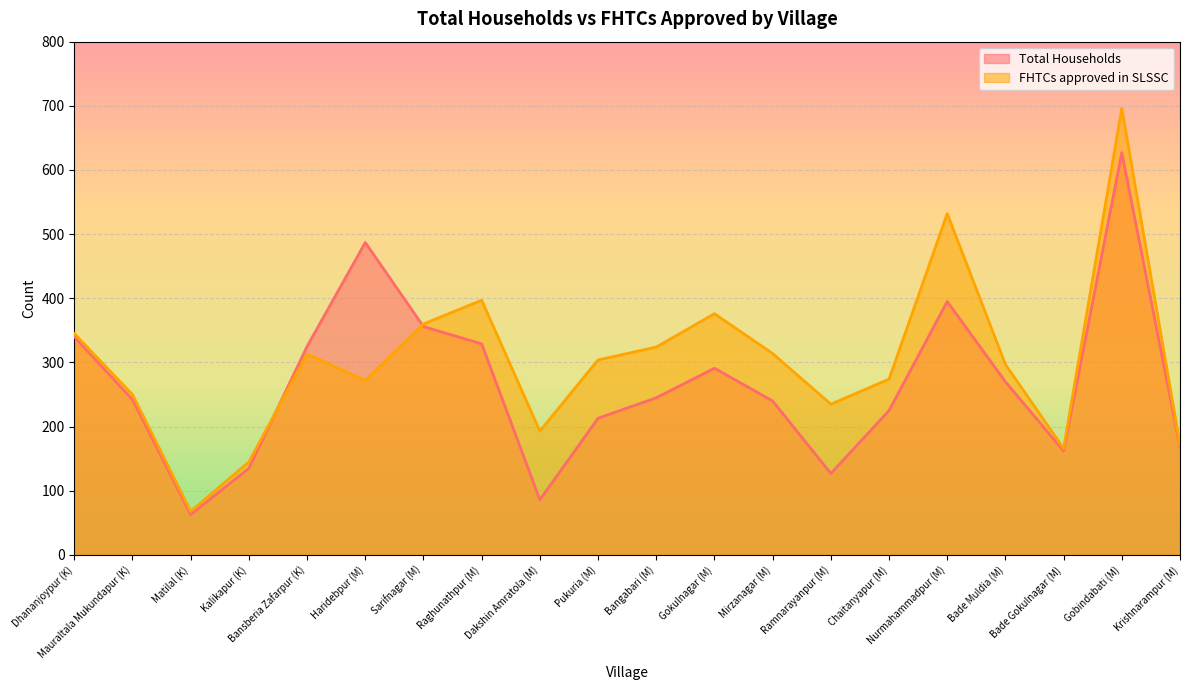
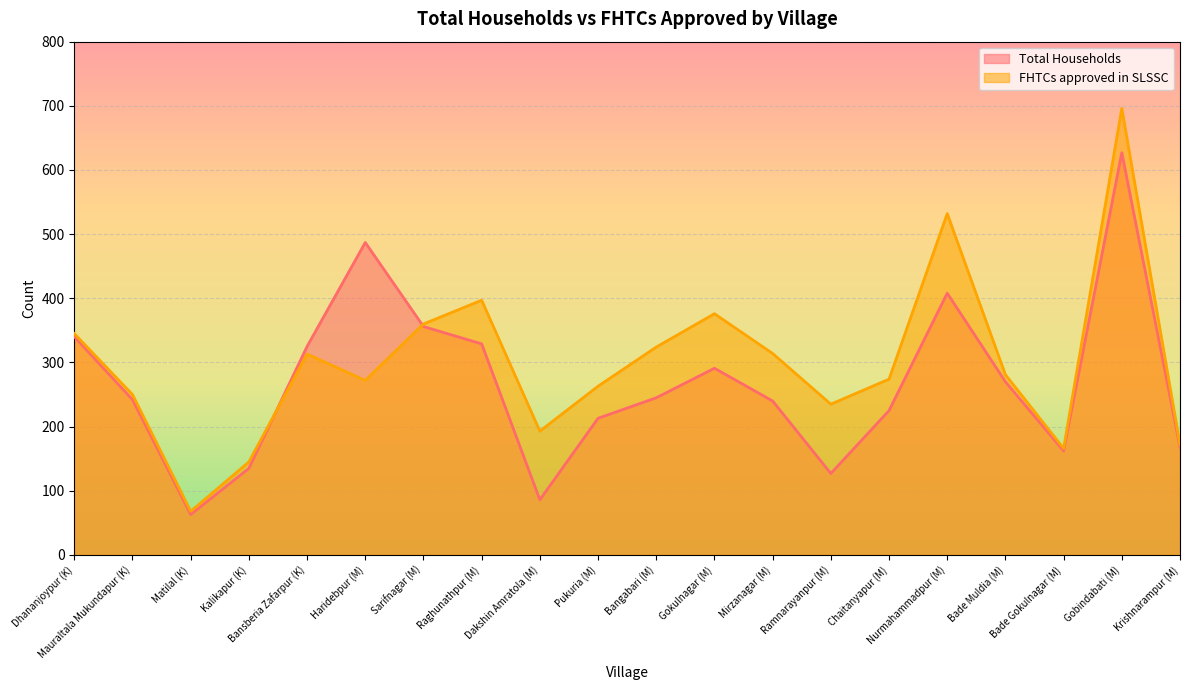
FHTCs approved in SLSSC, Pukuria (M): 300 -> 260
Total Households, Nurmahammadpur (M): 400 -> 410
FHTCs approved in SLSSC, Bade Muldia (M): 300 -> 280
